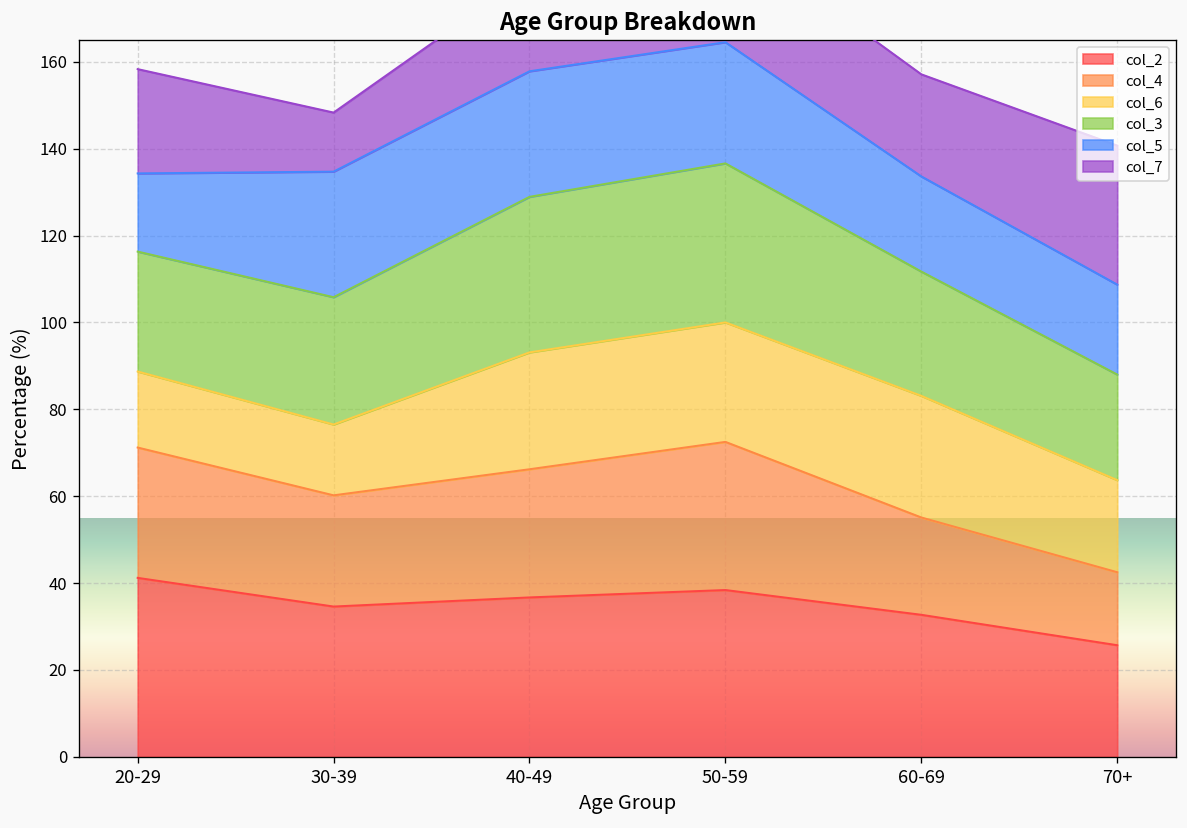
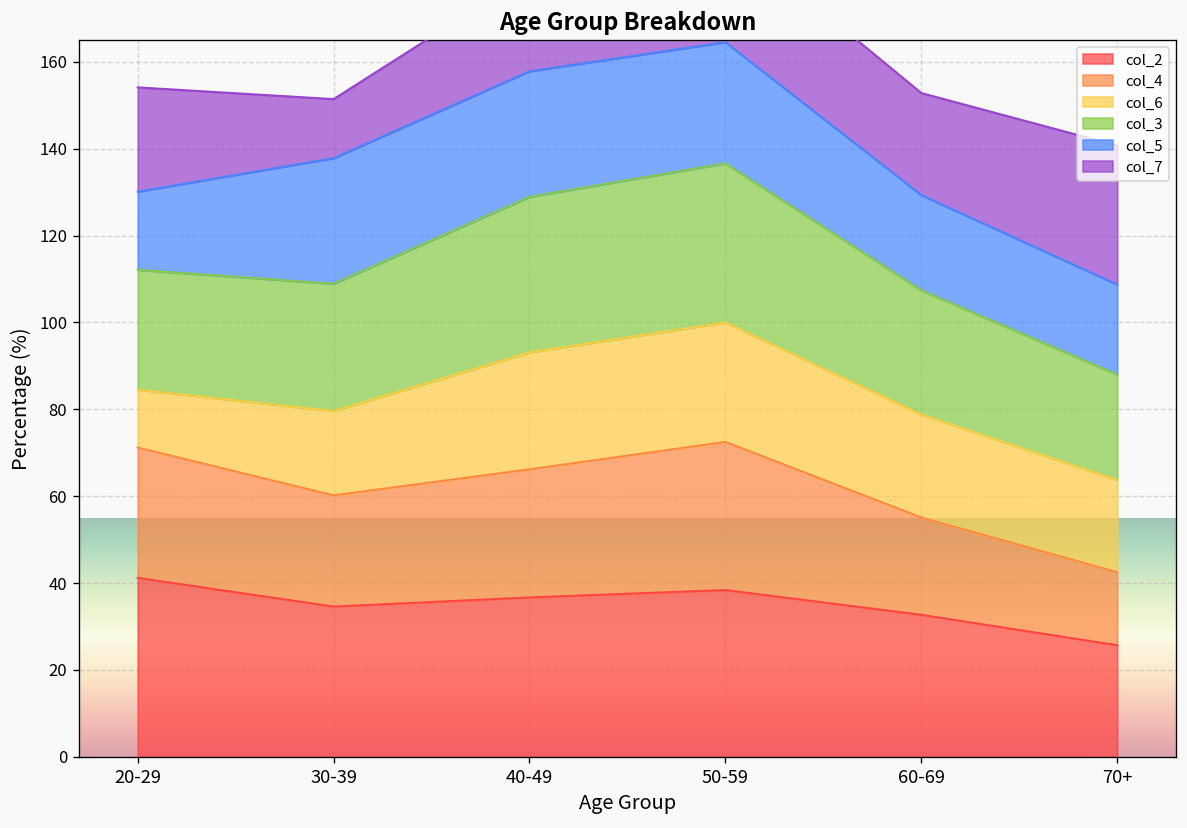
col_6, 20-29: 18 -> 13
col_6, 30-39: 16 -> 19
col_6, 60-69: 28 -> 24
